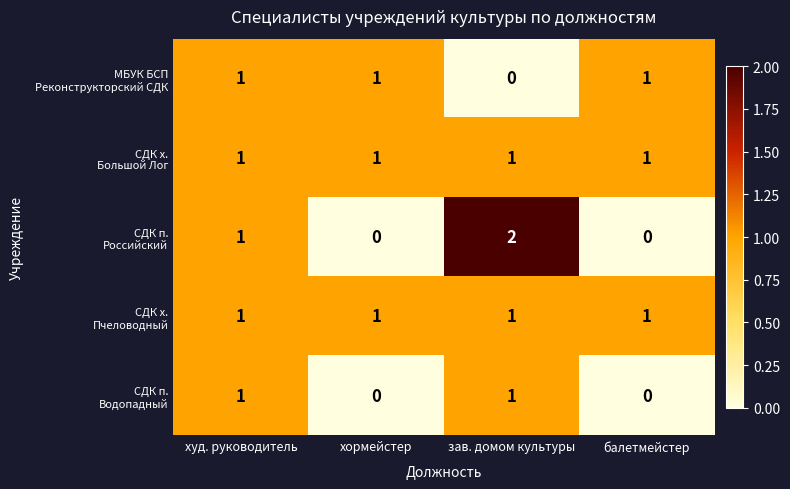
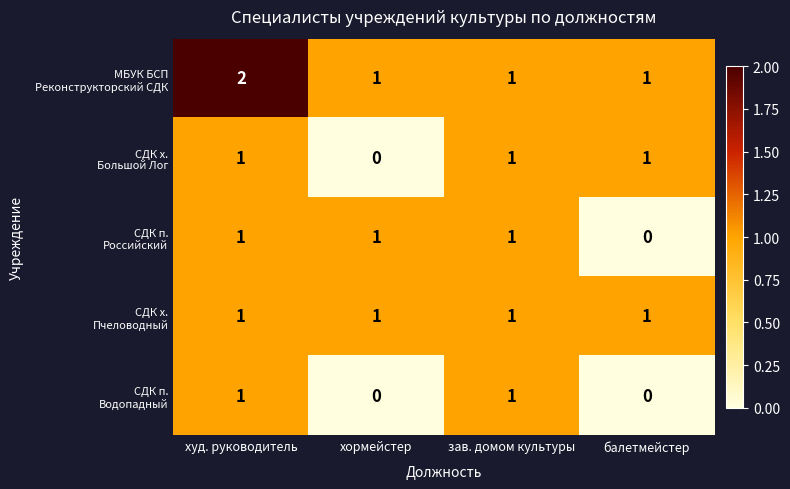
МБУК БСП Реконструкторский СДК, худ. руководитель: 1 -> 2
МБУК БСП Реконструкторский СДК, зав. домом культуры: 0 -> 1
СДК х. Большой Лог, хормейстер: 1 -> 0
СДК п. Российский, хормейстер: 0 -> 1
СДК п. Российский, зав. домом культуры: 2 -> 1
